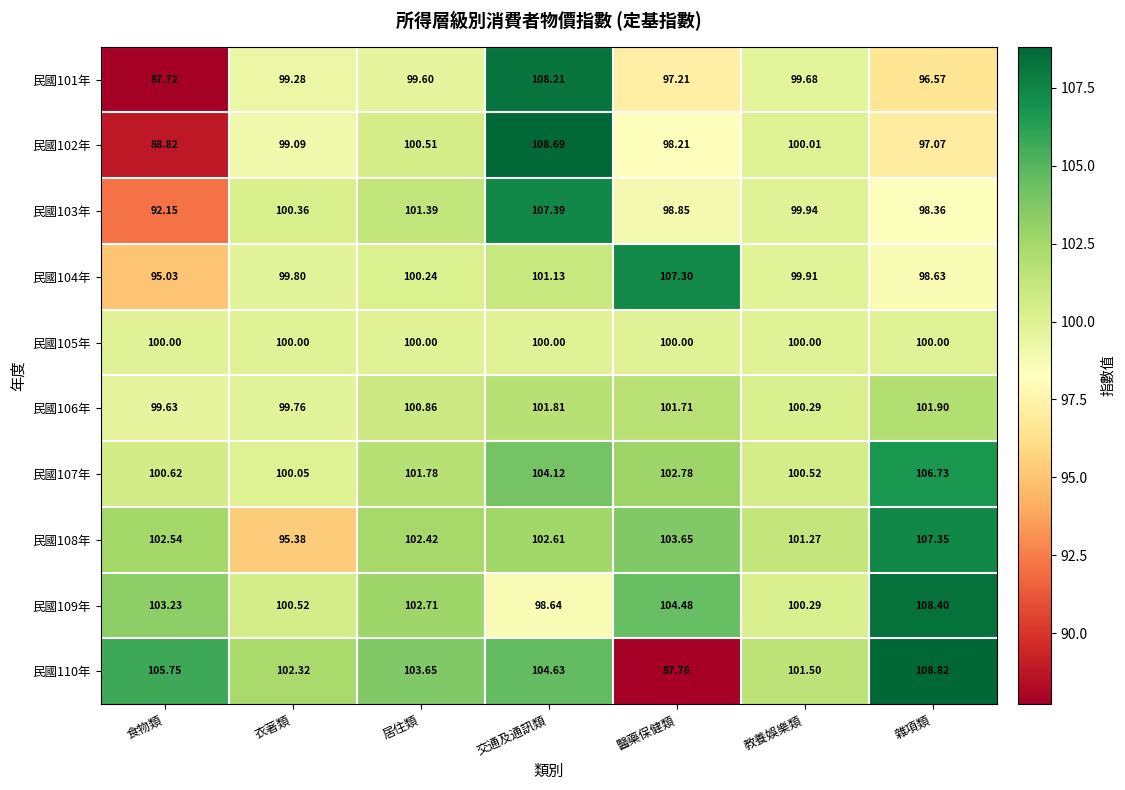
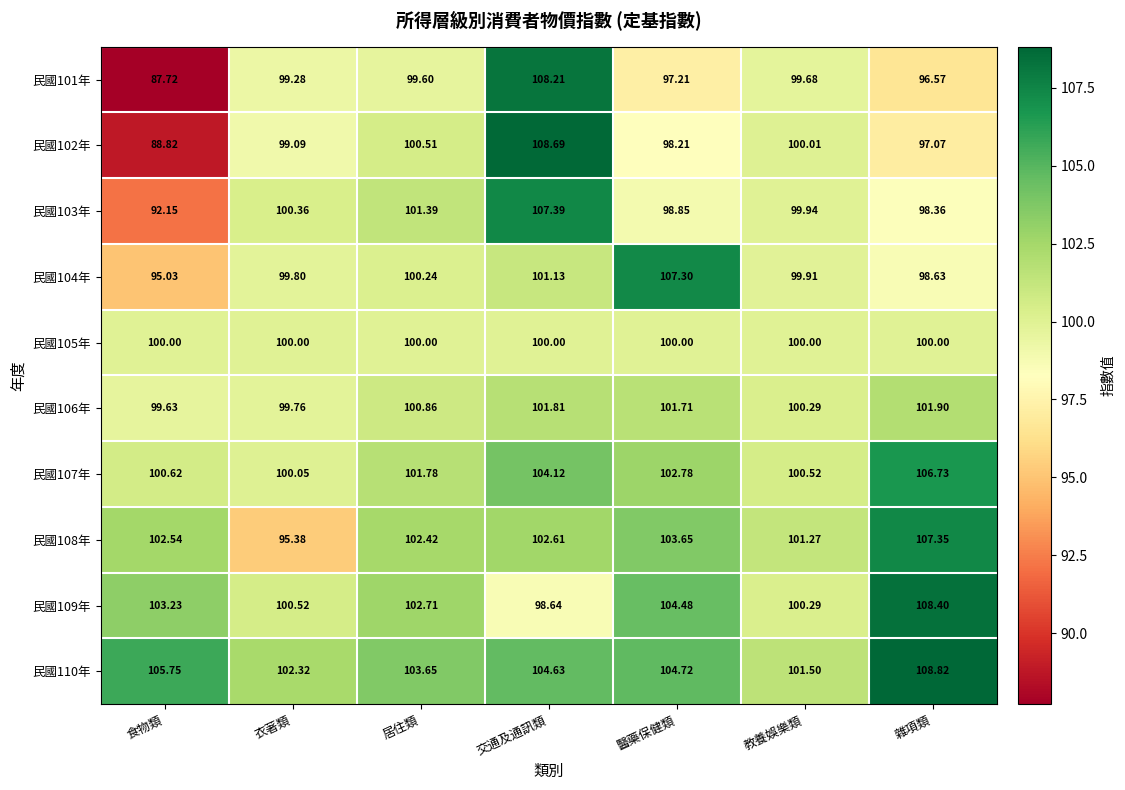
民國110年, 醫藥保健類: 87.76 -> 104.72
